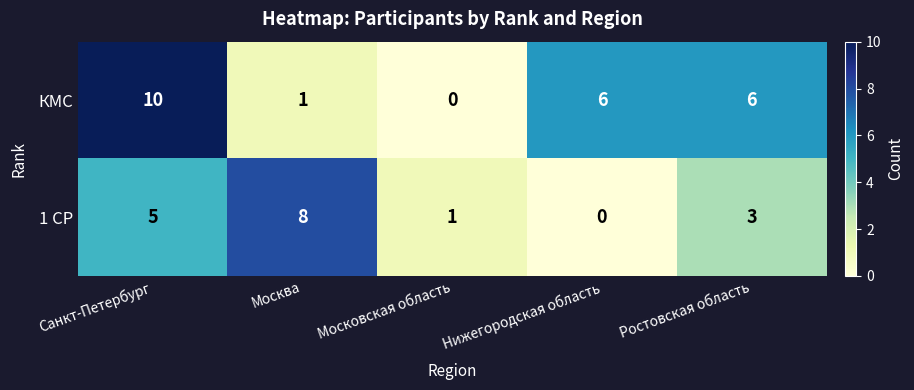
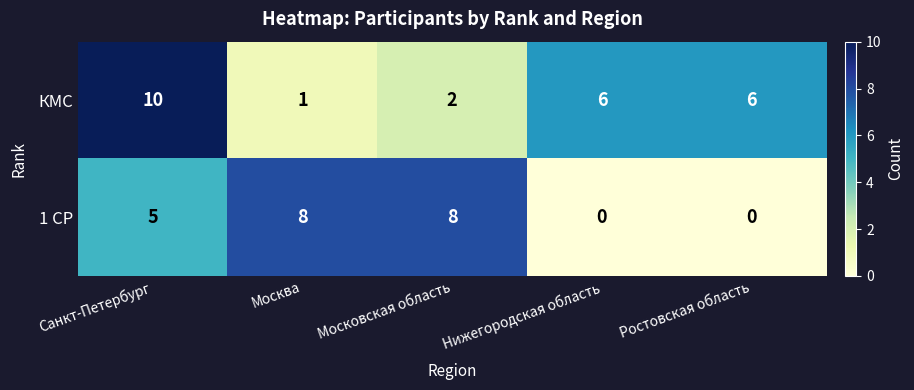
КМС, Московская область: 0 -> 2
1 СР, Московская область: 1 -> 8
1 СР, Ростовская область: 3 -> 0
